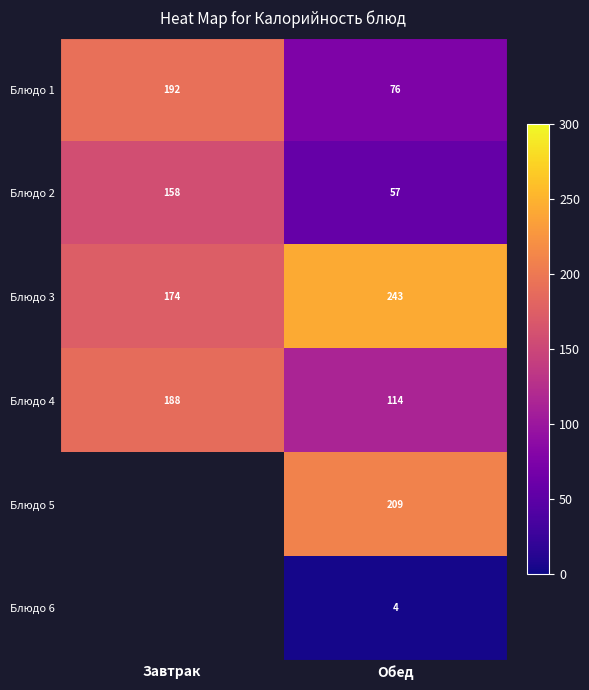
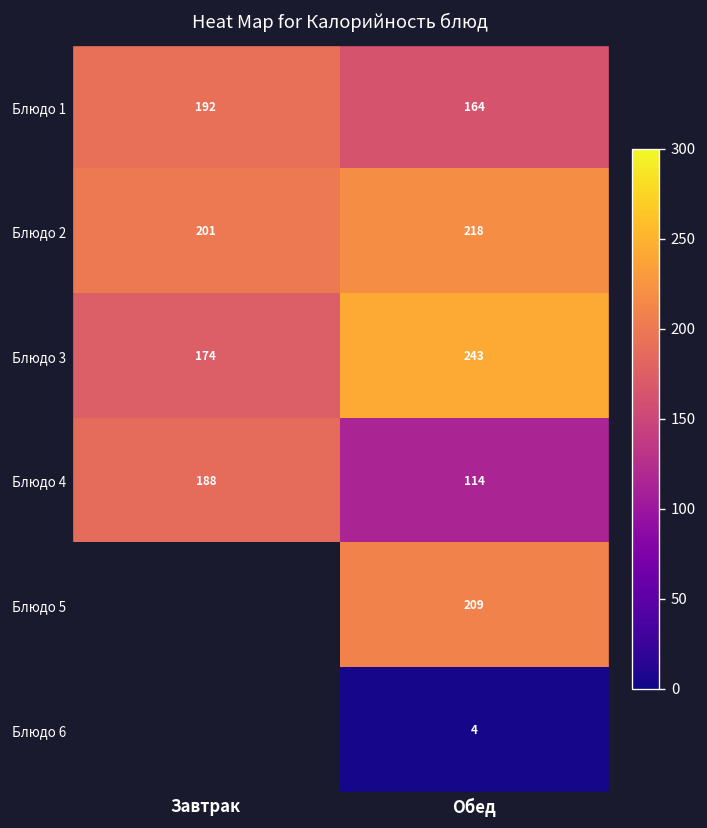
Блюдо 1, Обед: 76 -> 164
Блюдо 2, Завтрак: 158 -> 201
Блюдо 2, Обед: 57 -> 218
